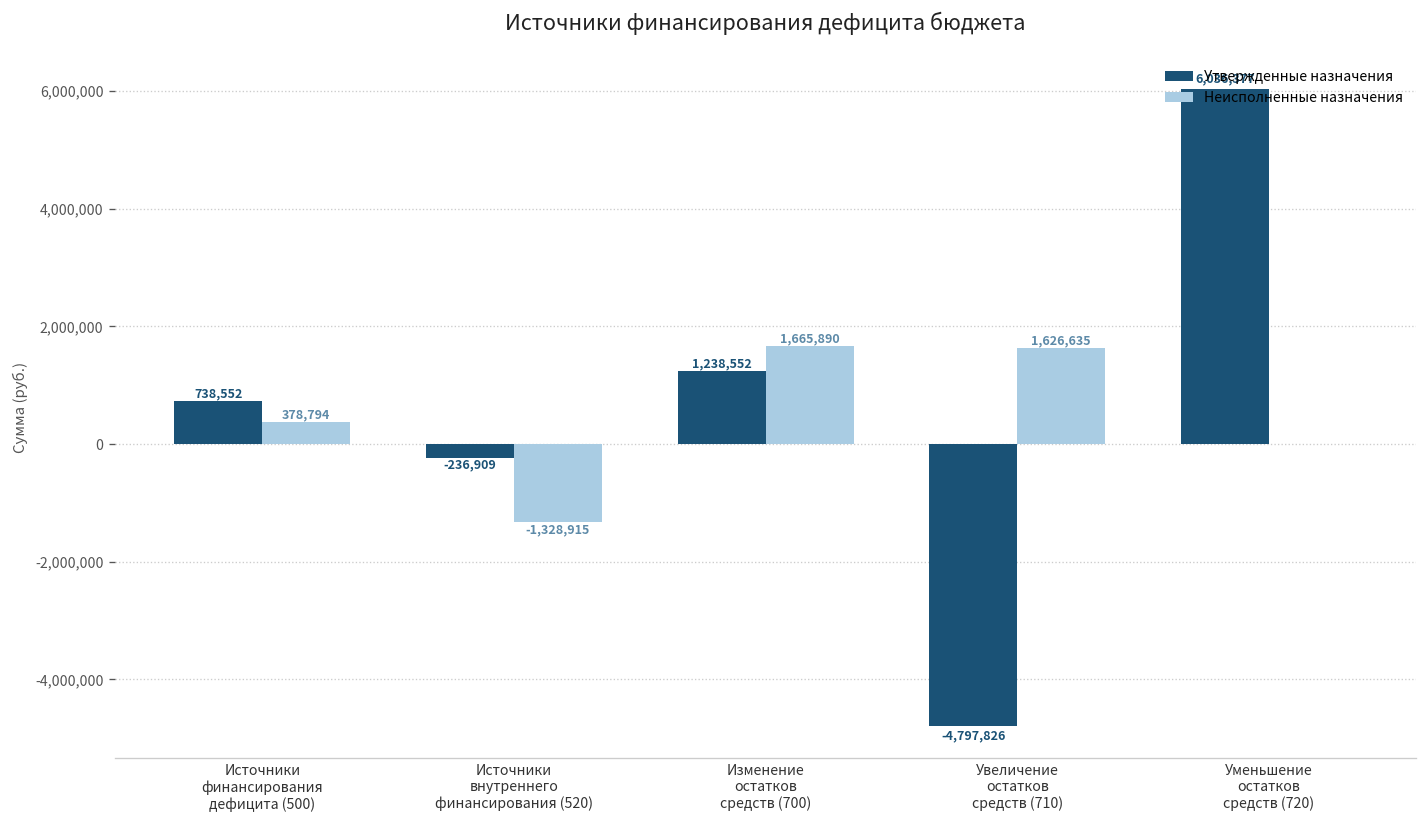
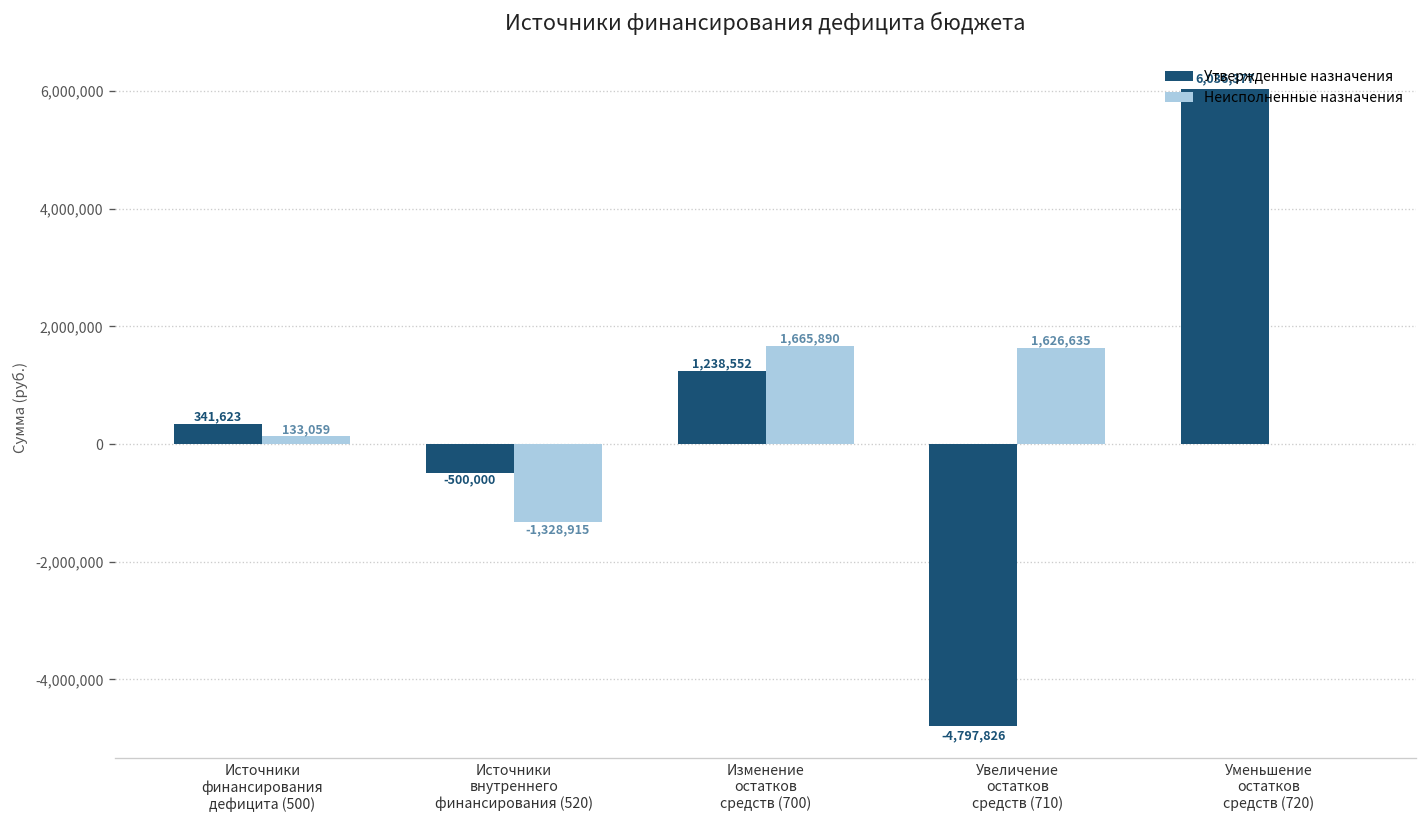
Утвержденные назначения, Источники финансирования дефицита (500): 738,552 -> 341,623
Неисполненные назначения, Источники финансирования дефицита (500): 378,794 -> 133,059
Утвержденные назначения, Источники внутреннего финансирования (520): -236,909 -> -500,000
